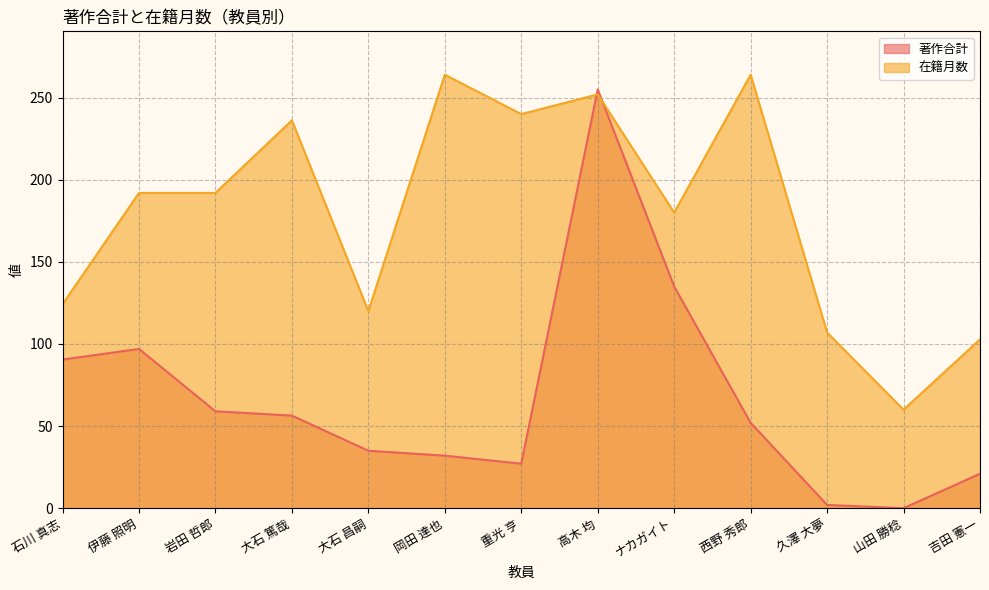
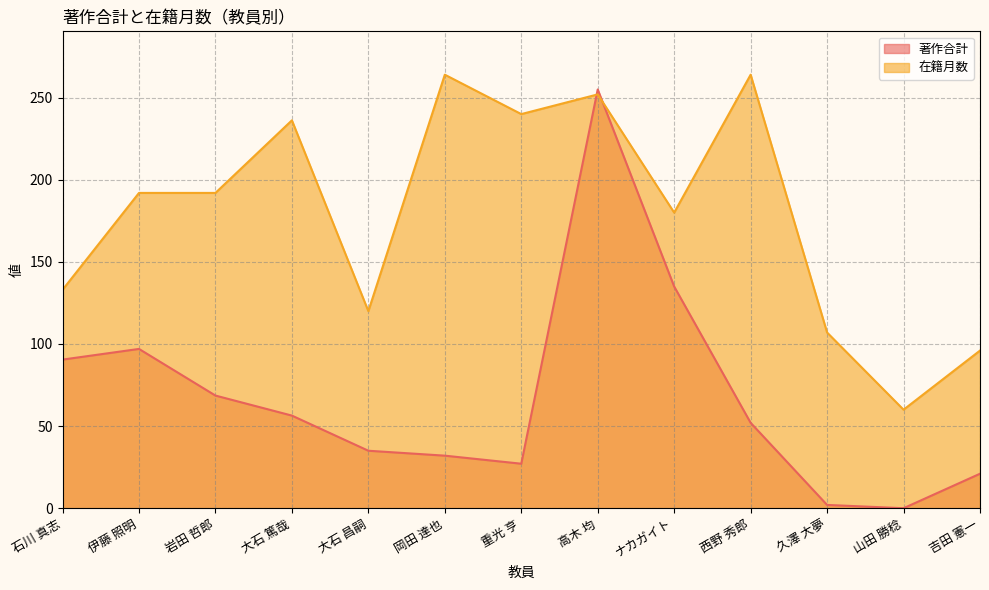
在籍月数, 石川 真志: 124 -> 133
著作合計, 岩田 哲郎: 59 -> 69
在籍月数, 吉田 憲一: 103 -> 96
